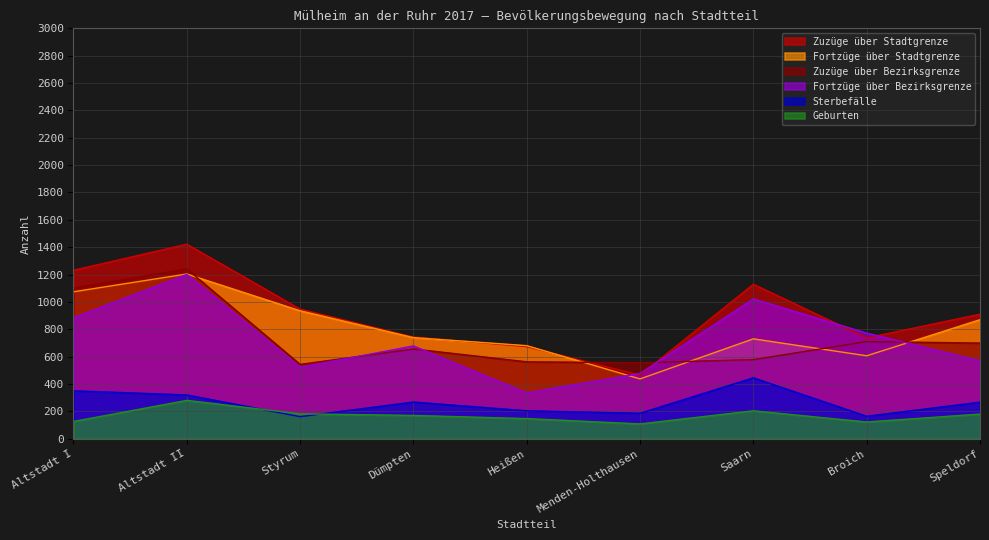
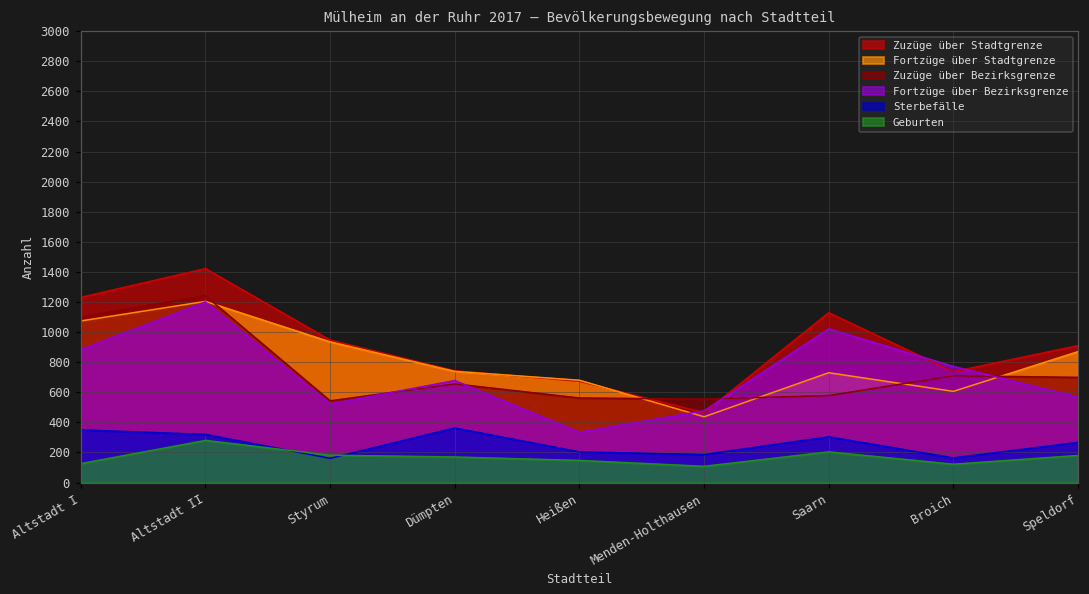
Sterbefälle, Dümpten: 270 -> 360
Sterbefälle, Saarn: 450 -> 300
